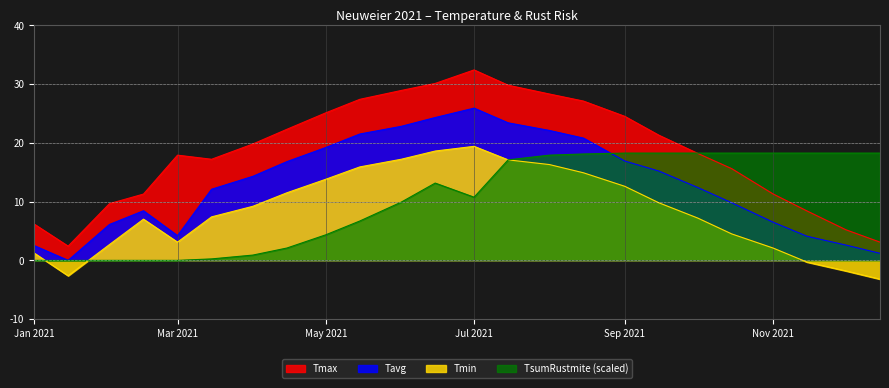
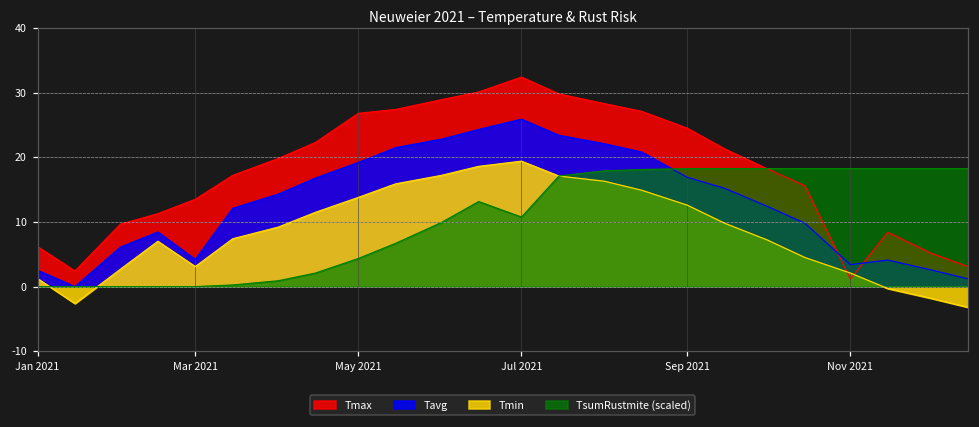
Tmax, Mar 2021: 18 -> 14
Tmax, May 2021: 25 -> 27
Tmax, Nov 2021: 11 -> 1
Tavg, Nov 2021: 7 -> 3
